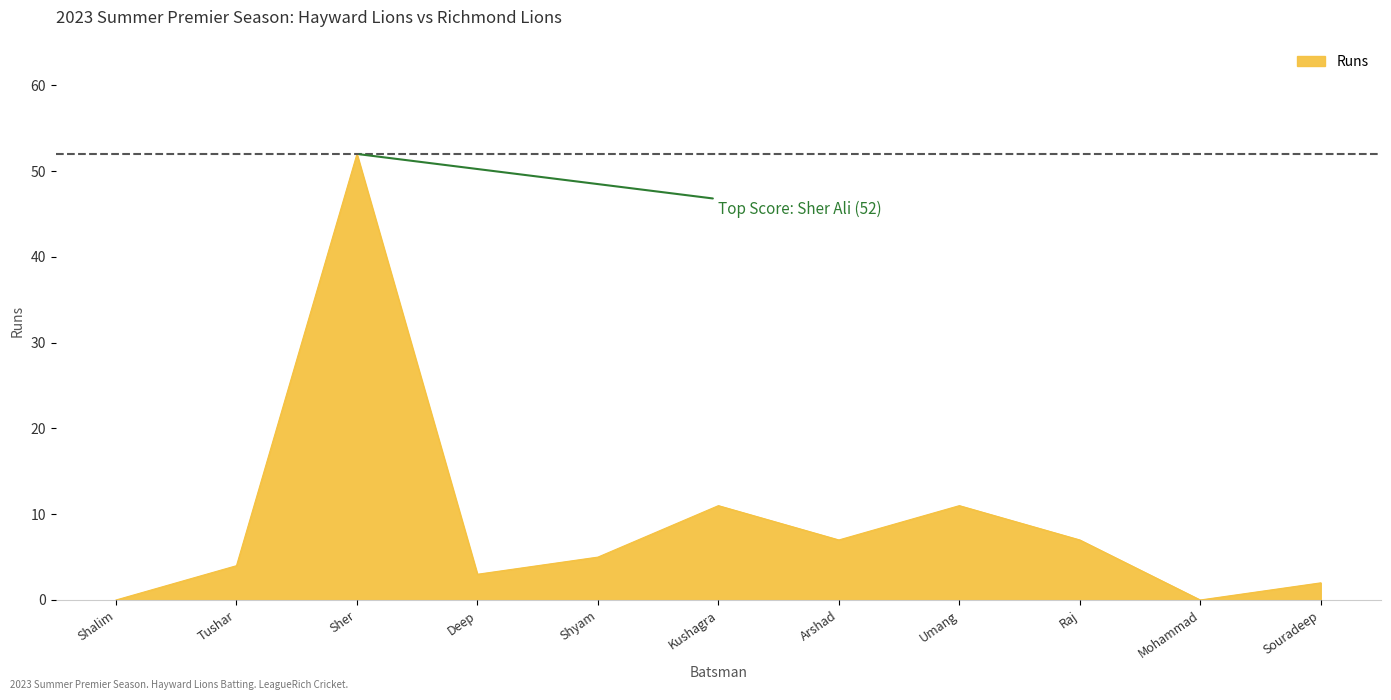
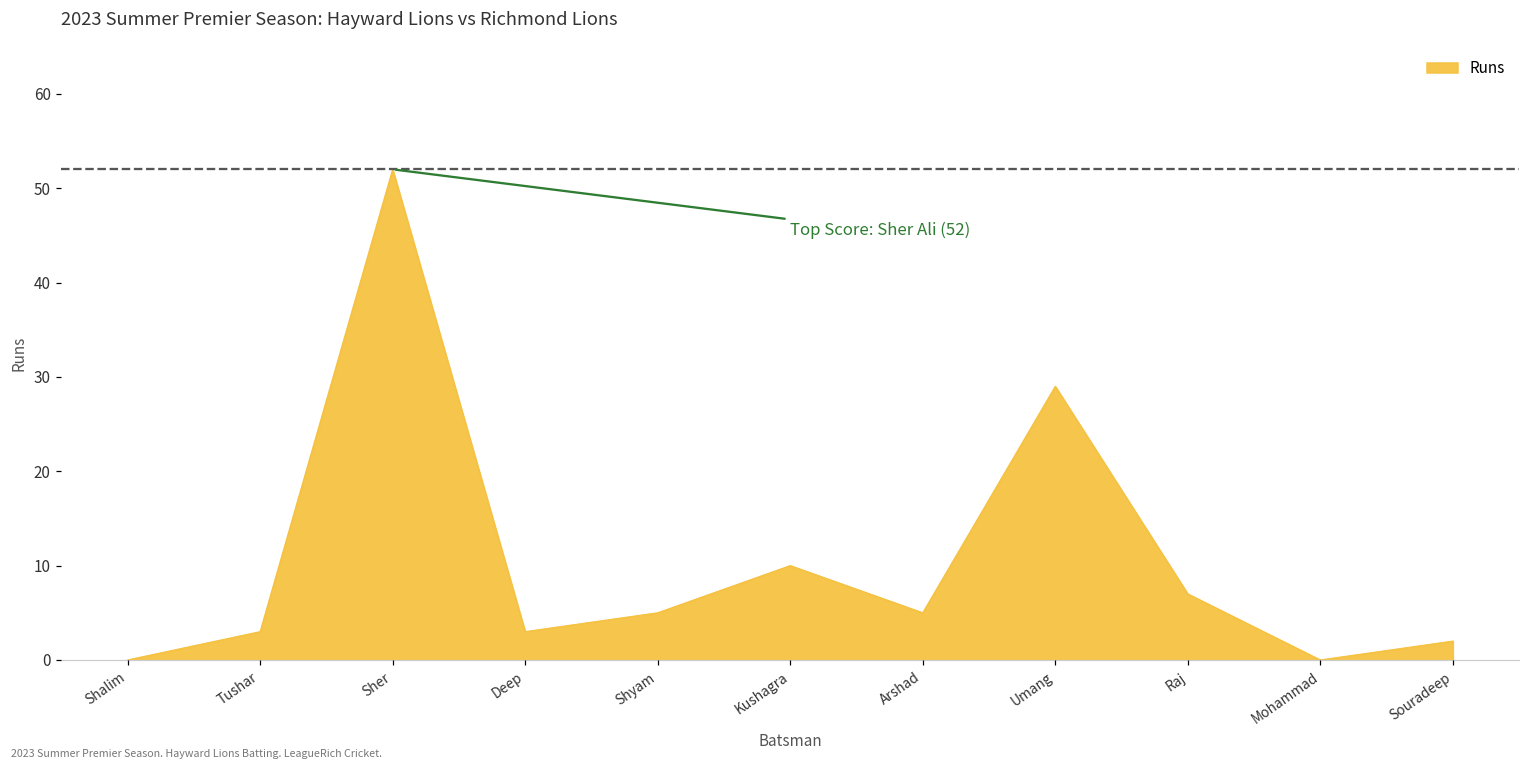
Tushar: 4 -> 3
Kushagra: 11 -> 10
Arshad: 7 -> 5
Umang: 11 -> 29
